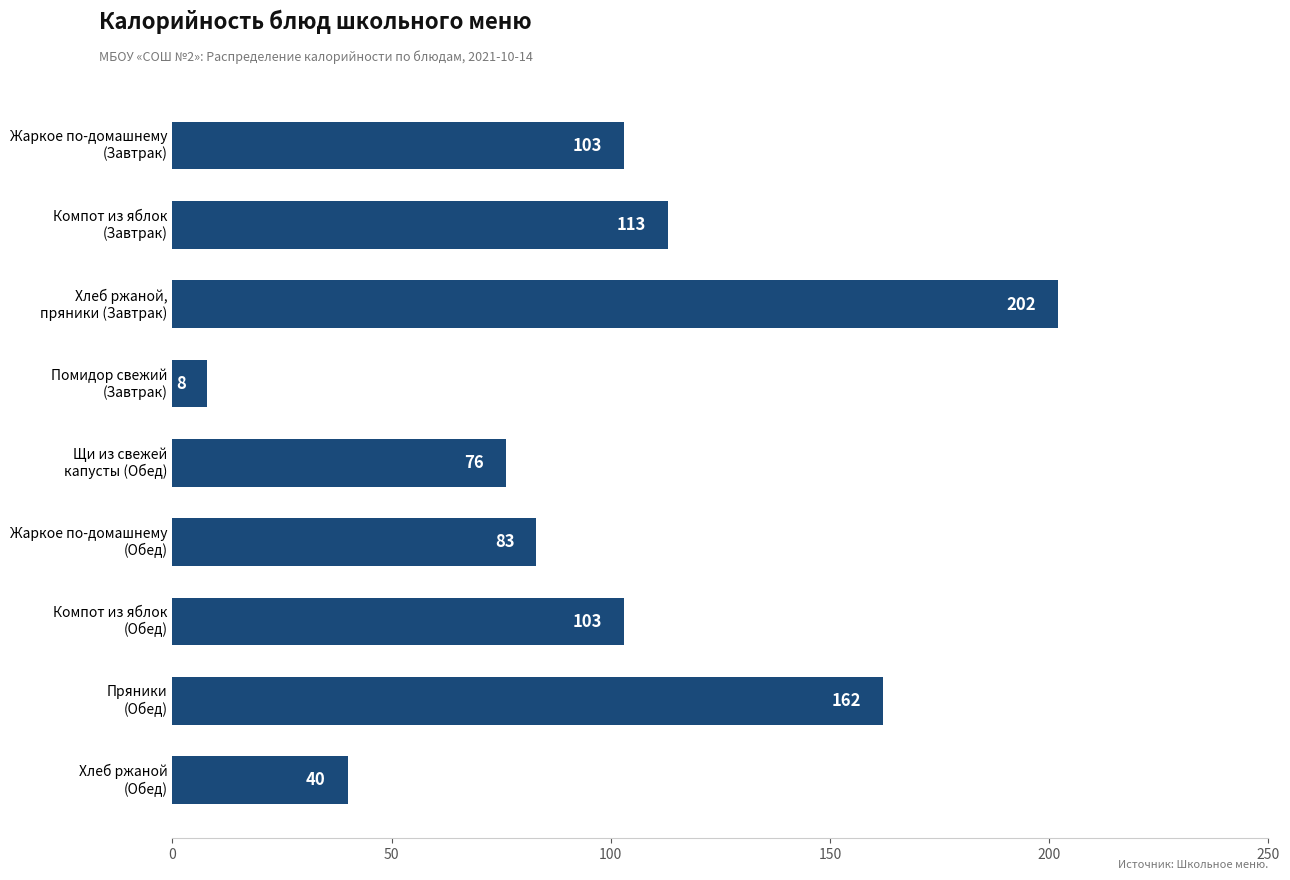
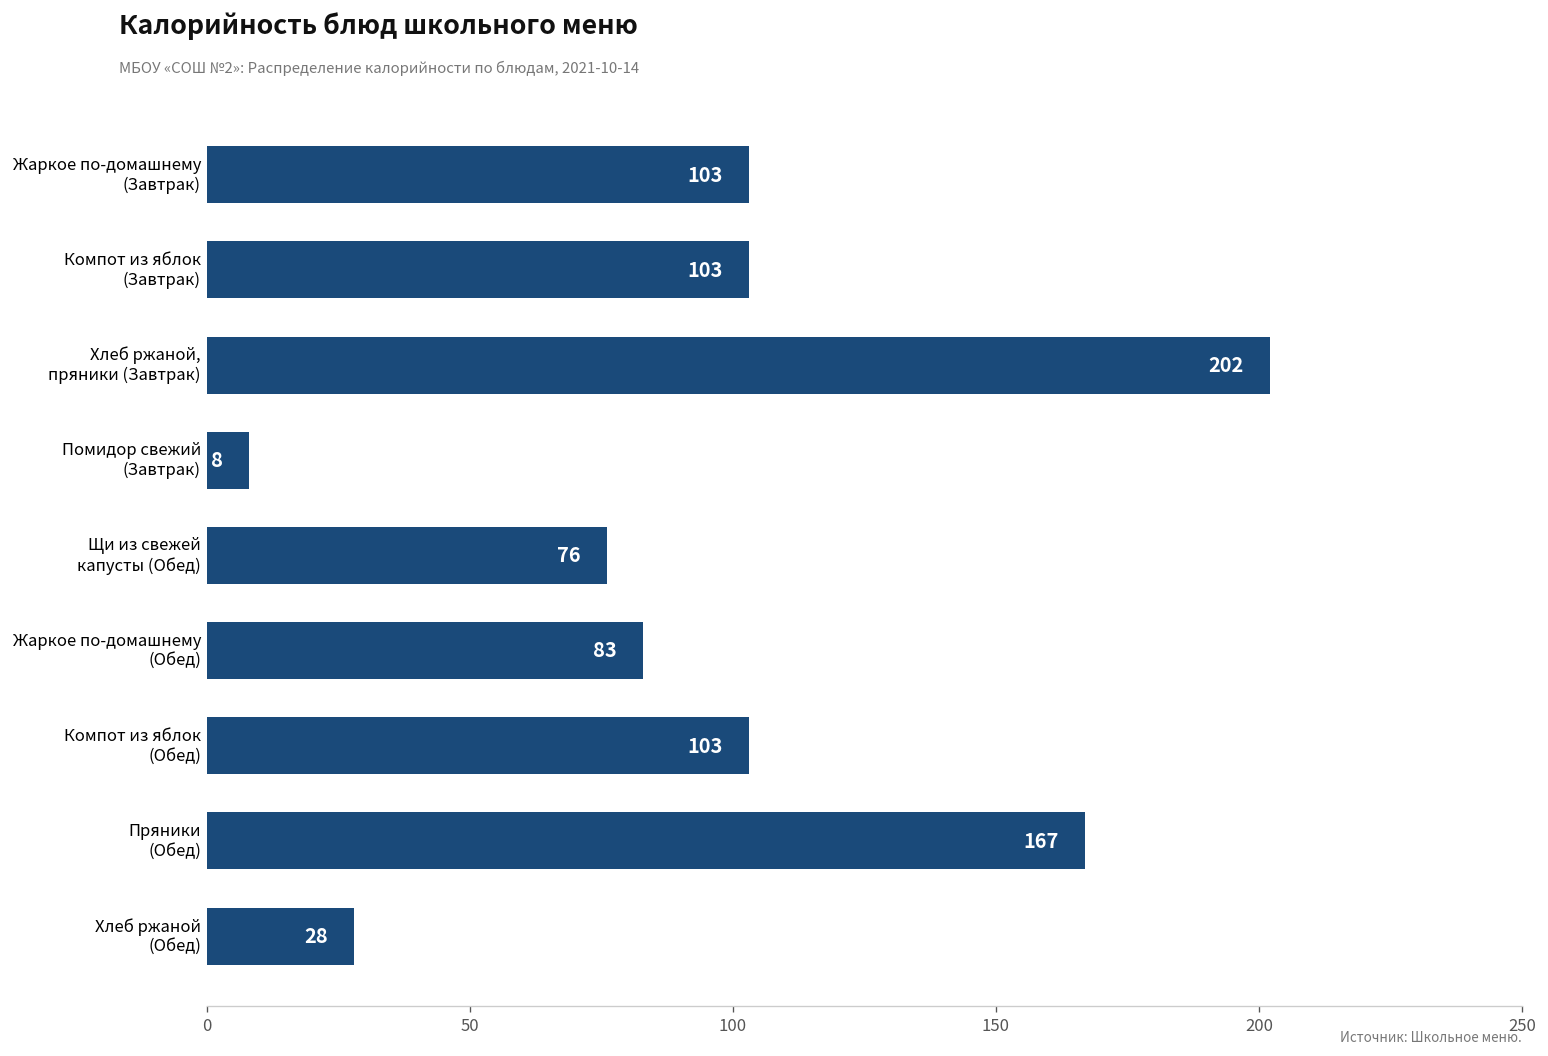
Компот из яблок (Завтрак): 113 -> 103
Пряники (Обед): 162 -> 167
Хлеб ржаной (Обед): 40 -> 28
